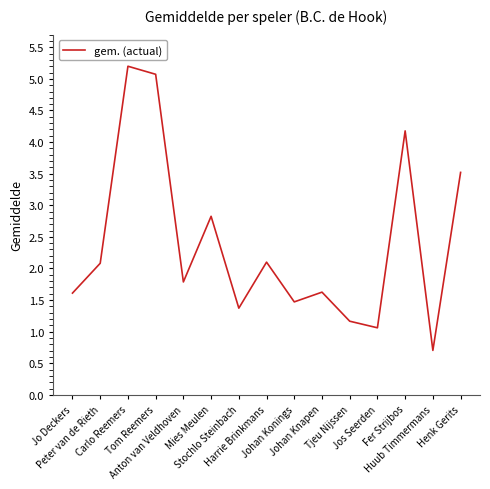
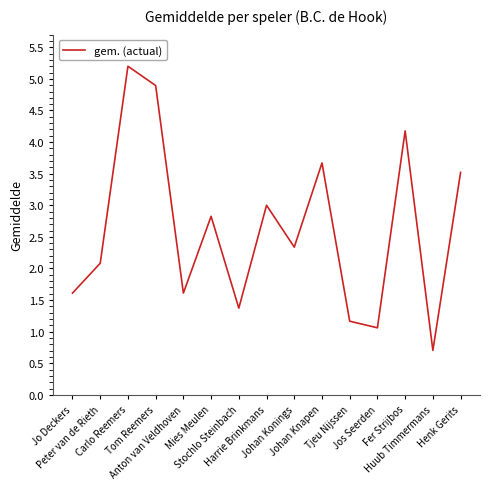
Tom Reemers: 5.1 -> 4.9
Anton van Veldhoven: 1.8 -> 1.6
Harrie Brinkmans: 2.1 -> 3.0
Johan Konings: 1.5 -> 2.3
Johan Knapen: 1.6 -> 3.7
